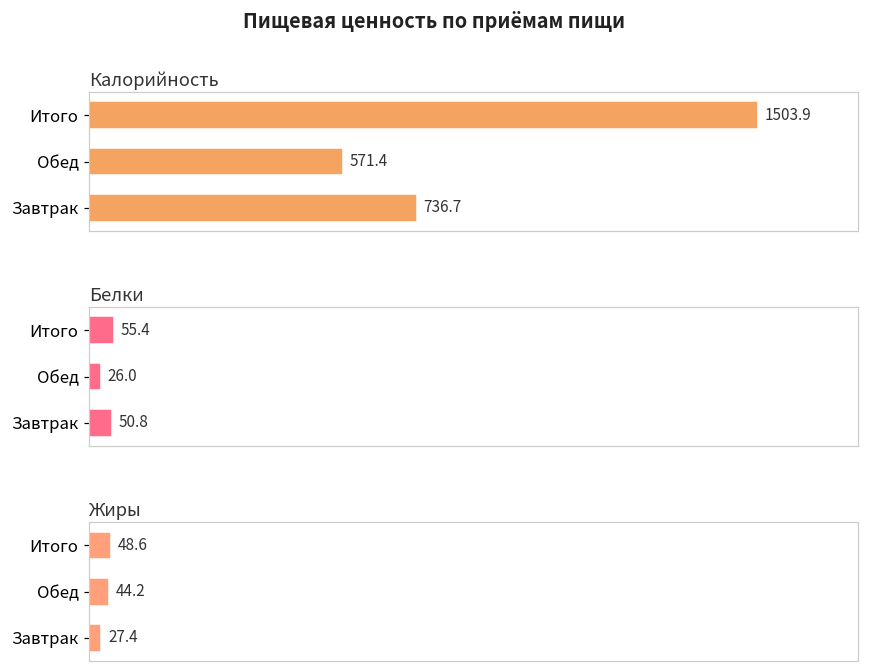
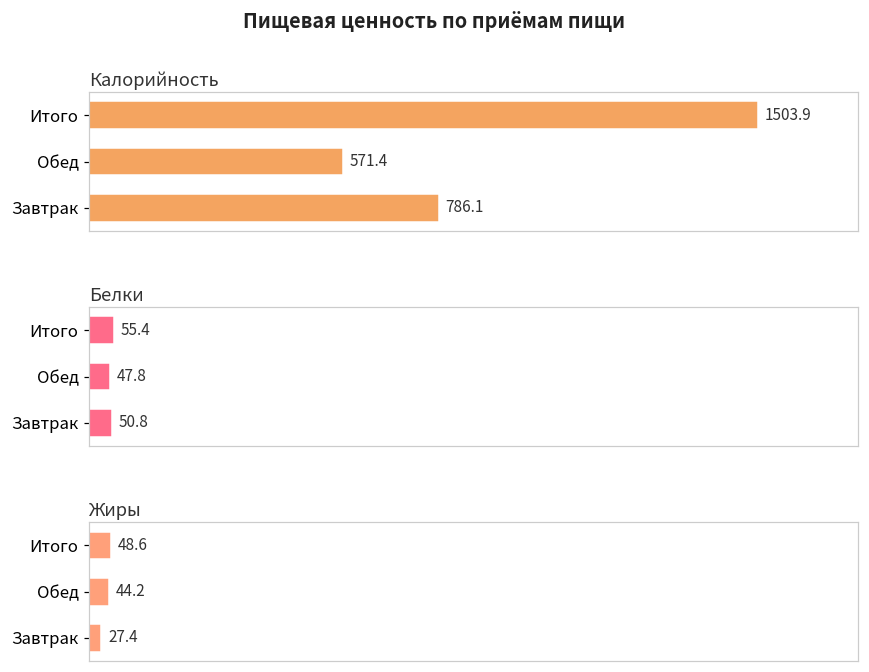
Калорийность, Завтрак: 736.7 -> 786.1
Белки, Обед: 26.0 -> 47.8
